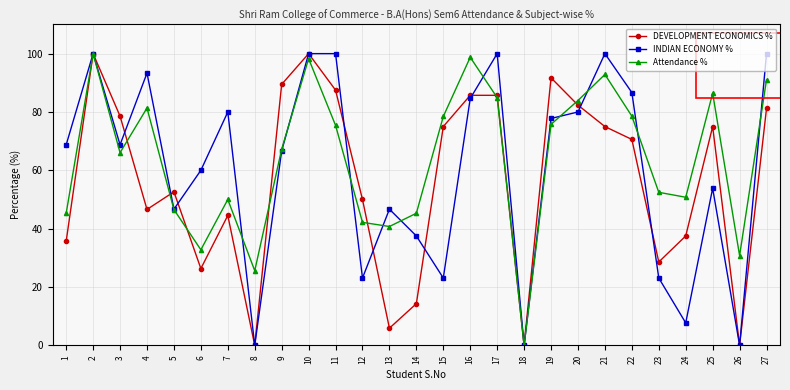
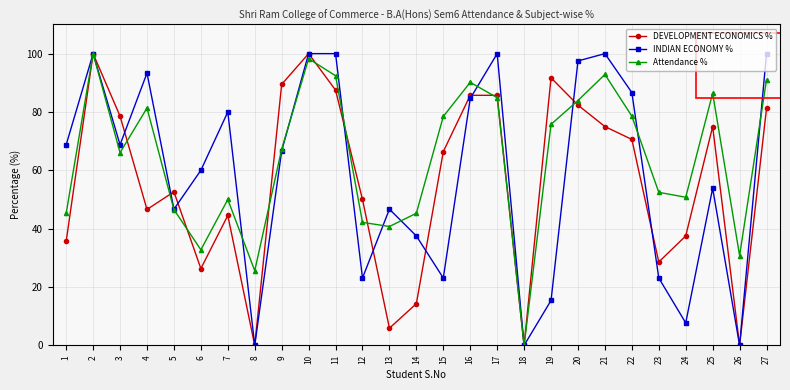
Attendance %, 11: 75 -> 92
DEVELOPMENT ECONOMICS %, 15: 75 -> 66
Attendance %, 16: 99 -> 90
INDIAN ECONOMY %, 19: 78 -> 15
INDIAN ECONOMY %, 20: 80 -> 98
